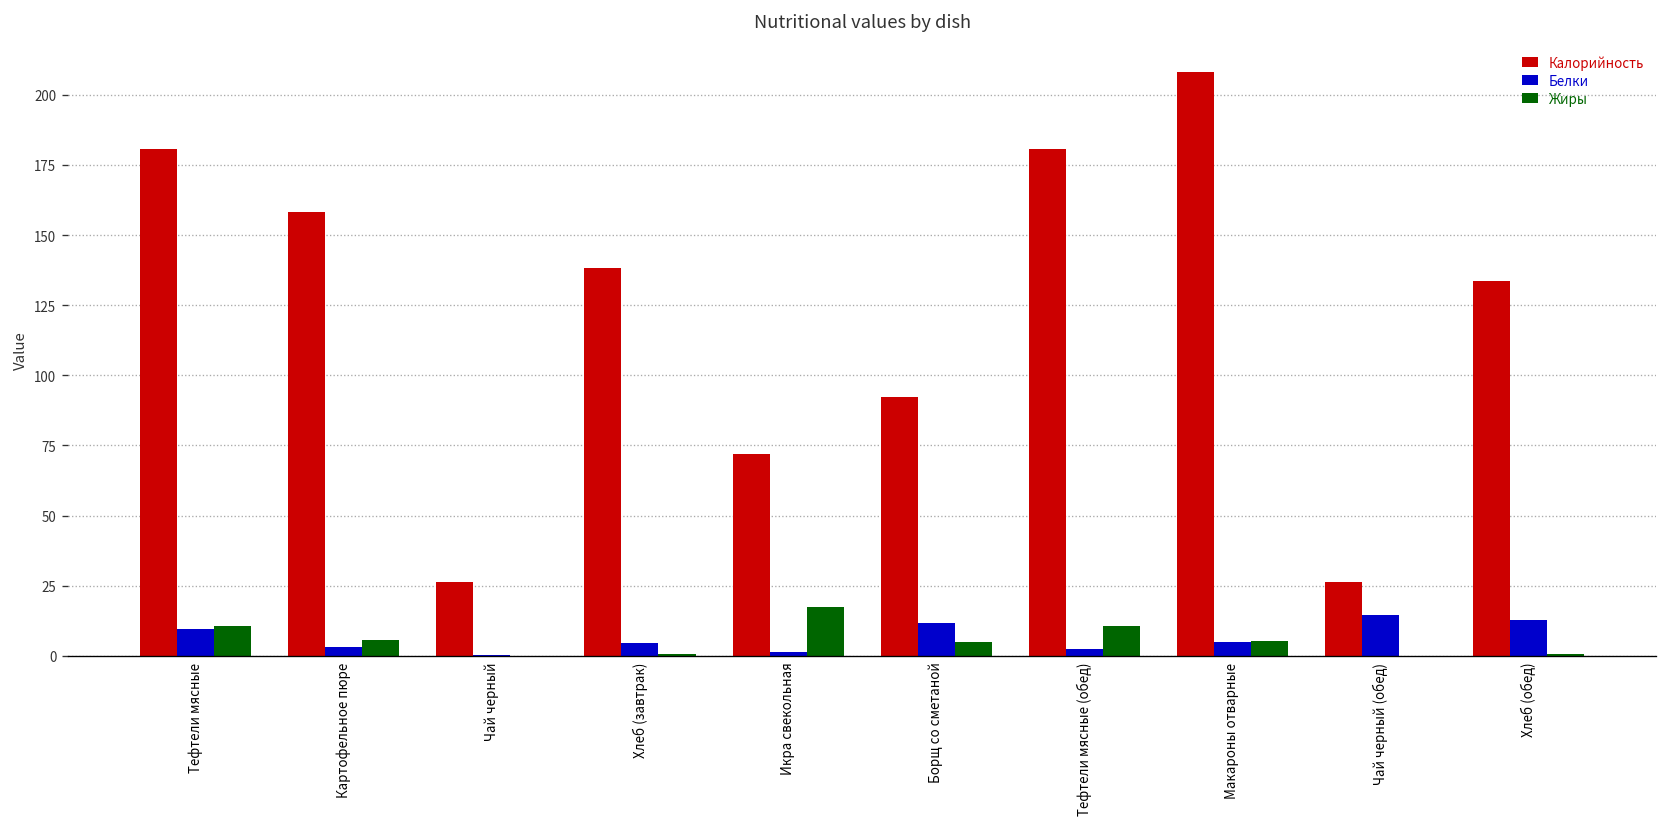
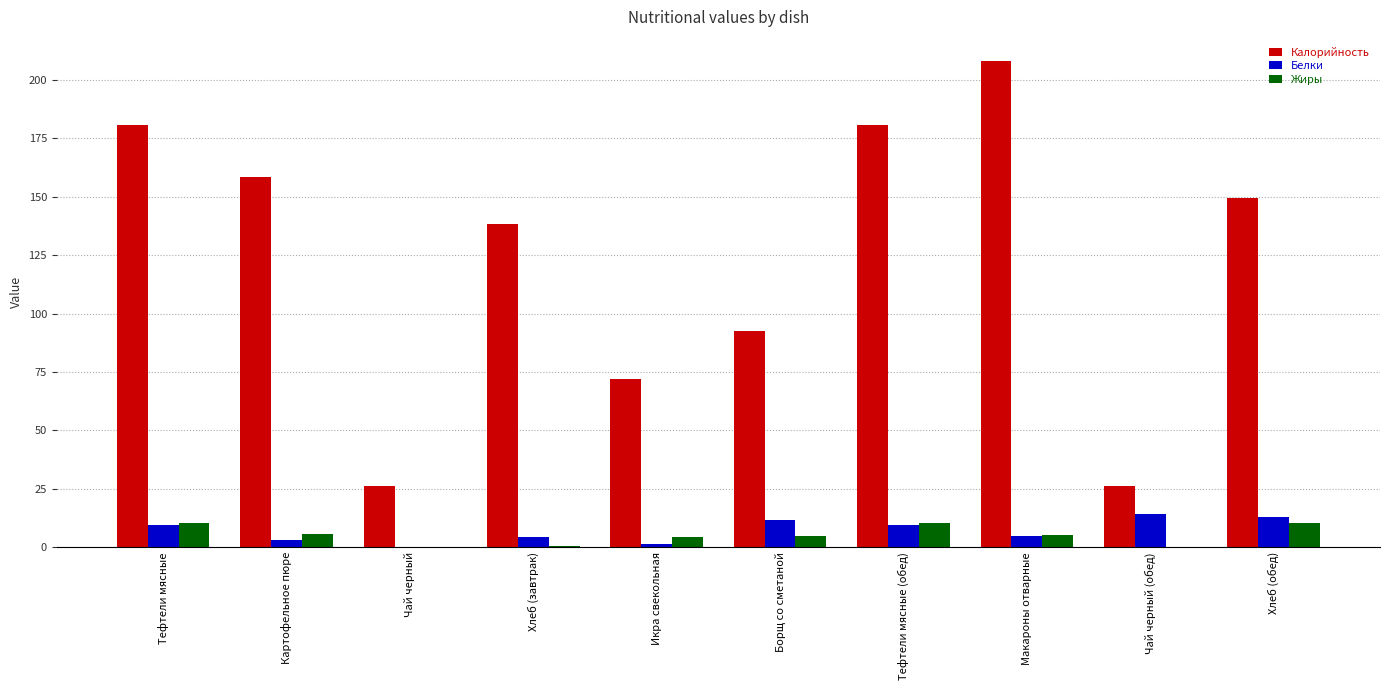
Жиры, Икра свекольная: 18 -> 4
Белки, Тефтели мясные (обед): 2 -> 9
Калорийность, Хлеб (обед): 134 -> 150
Жиры, Хлеб (обед): 1 -> 10
